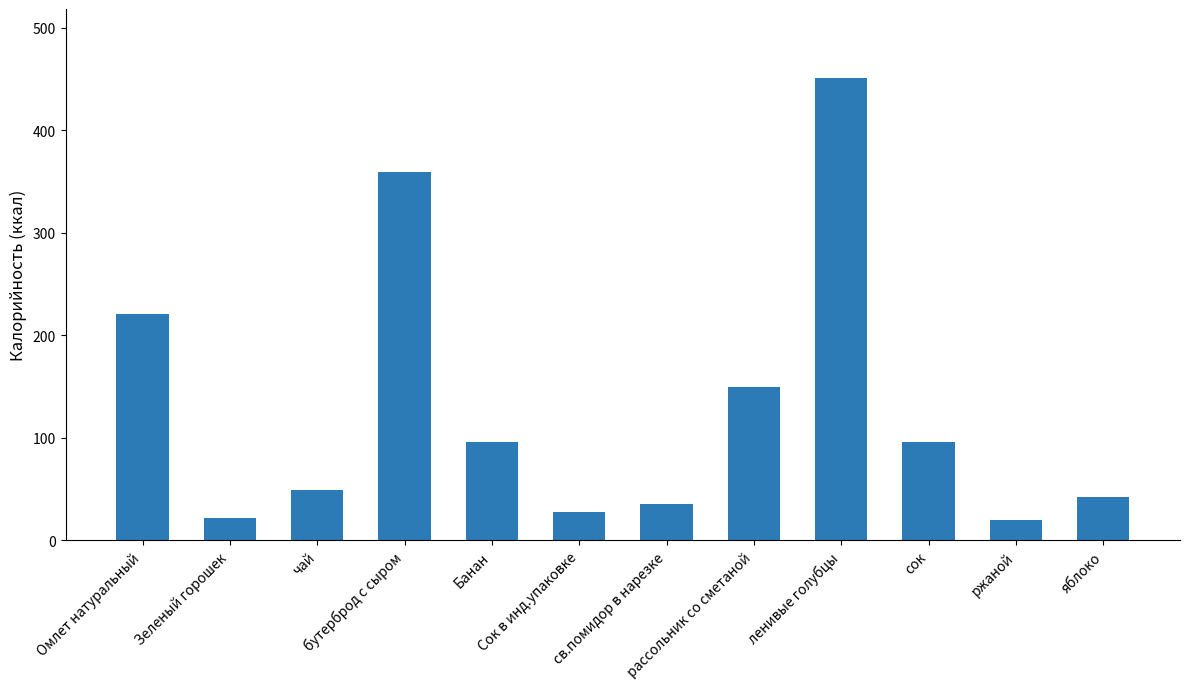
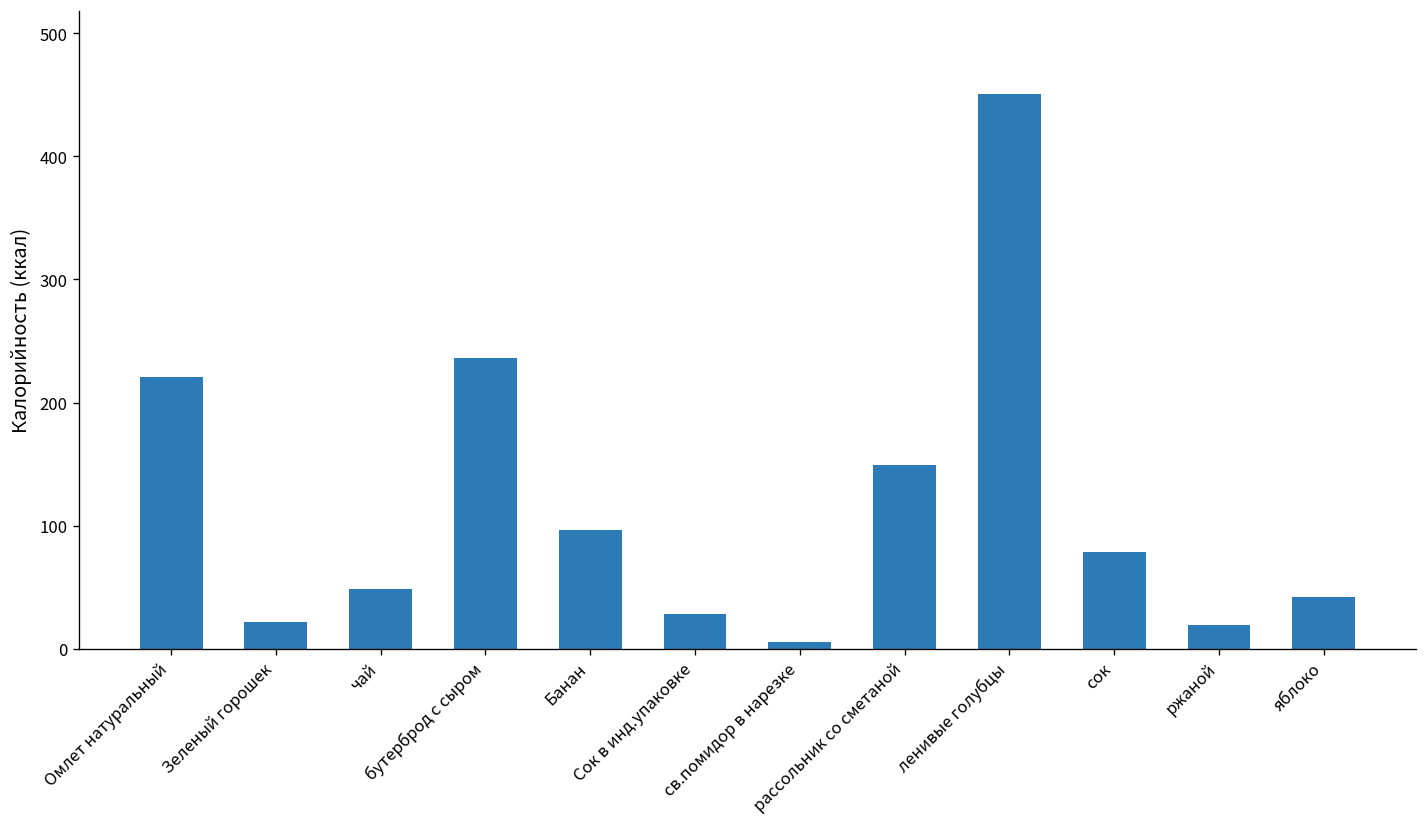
бутерброд с сыром: 360 -> 236
св.помидор в нарезке: 35 -> 6
сок: 96 -> 78
